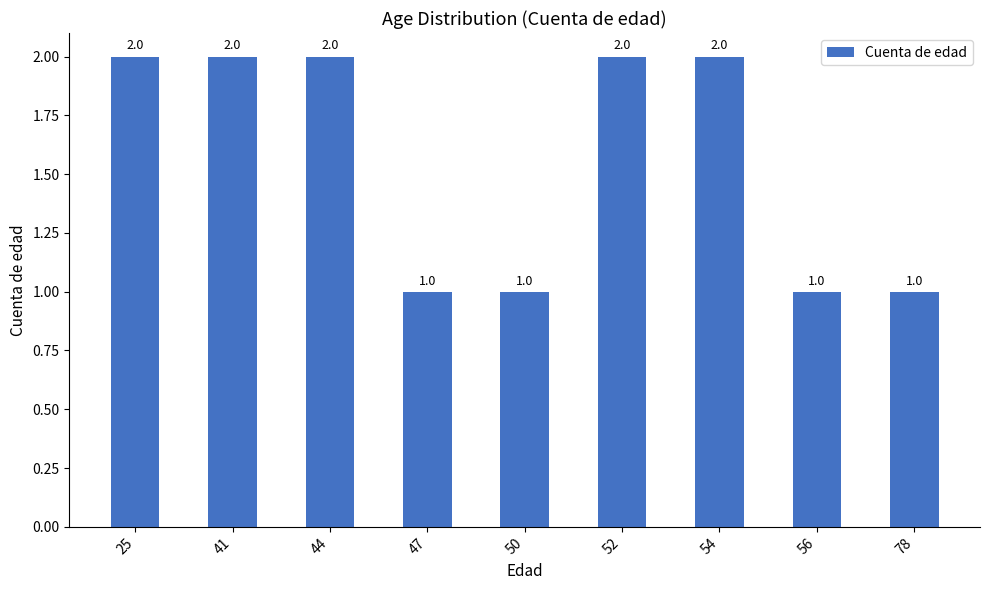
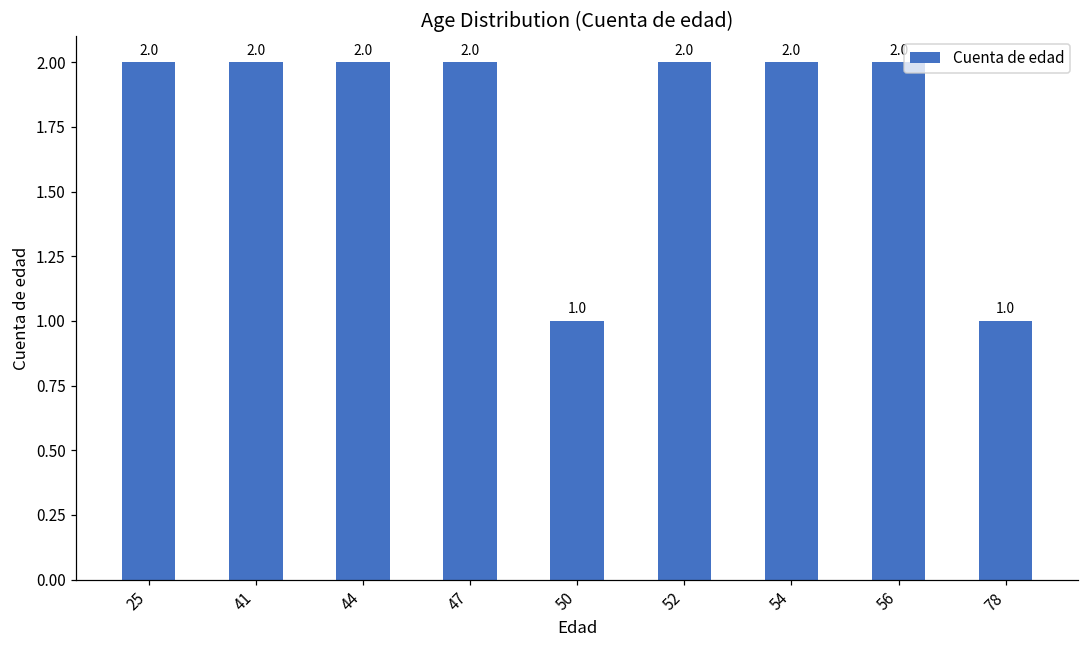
47: 1.0 -> 2.0
56: 1 -> 2
